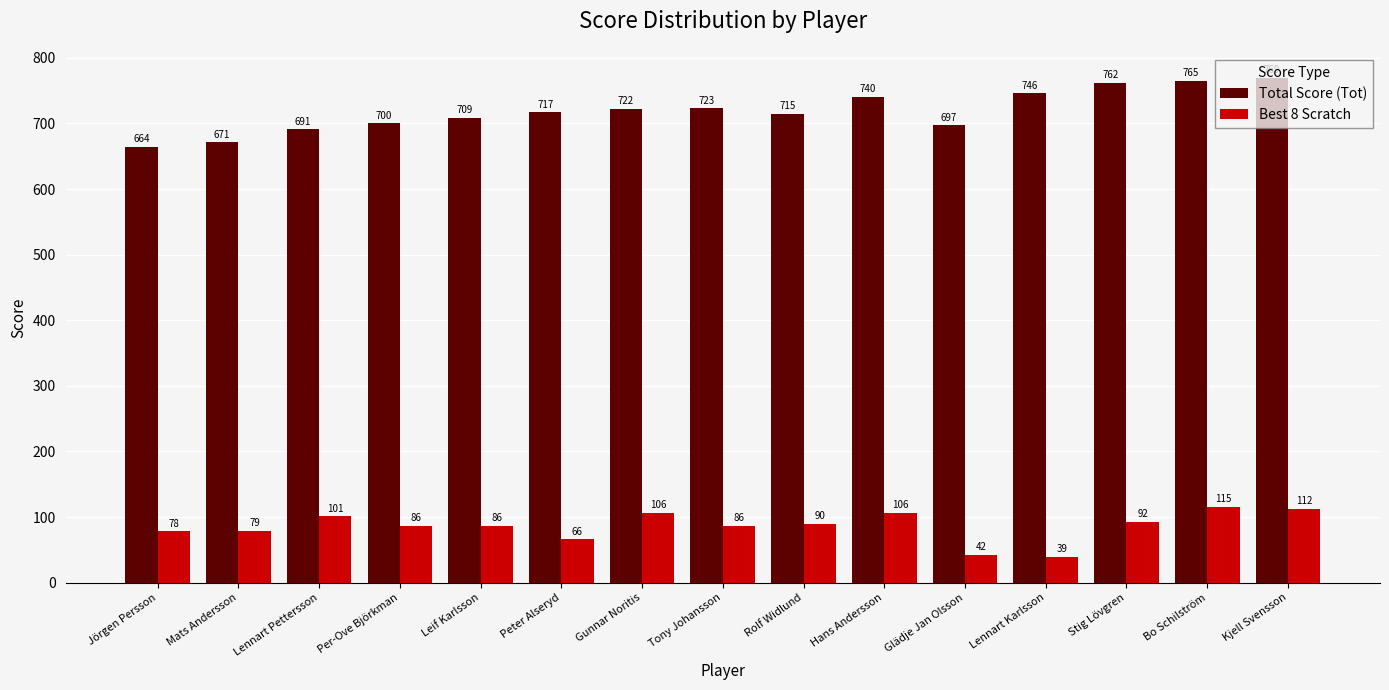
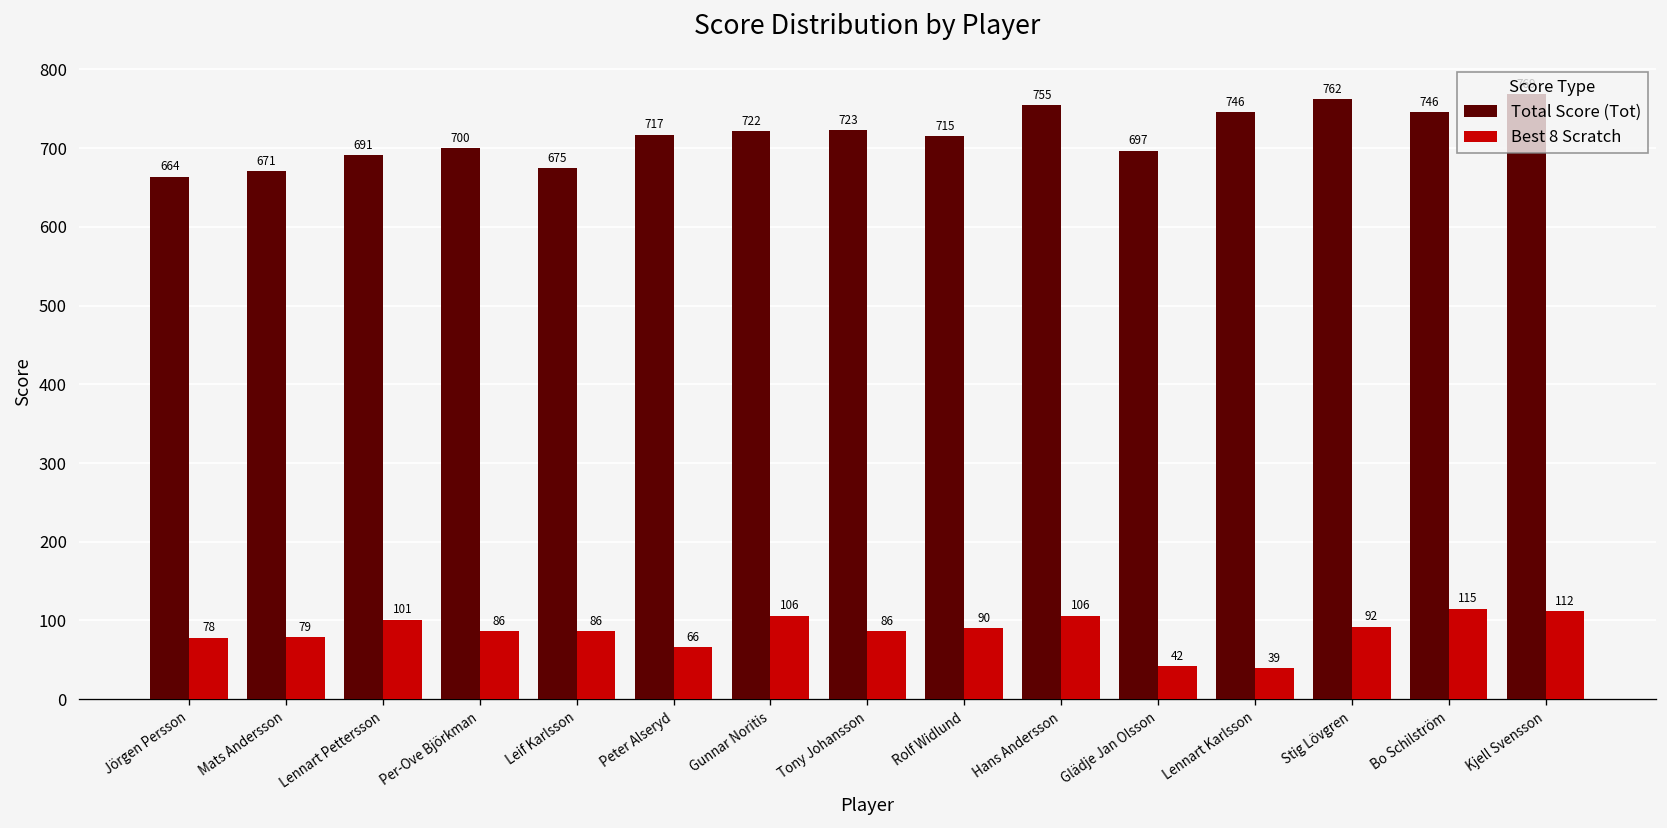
Total Score (Tot), Leif Karlsson: 709 -> 675
Total Score (Tot), Hans Andersson: 740 -> 755
Total Score (Tot), Bo Schilström: 765 -> 746
